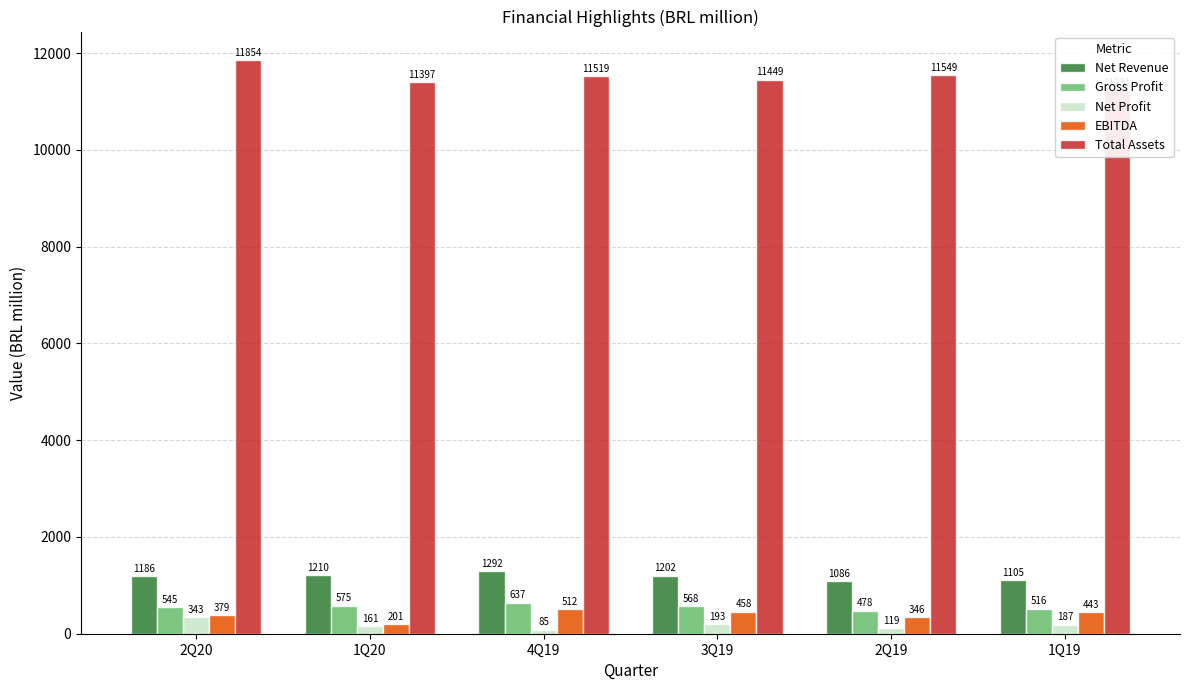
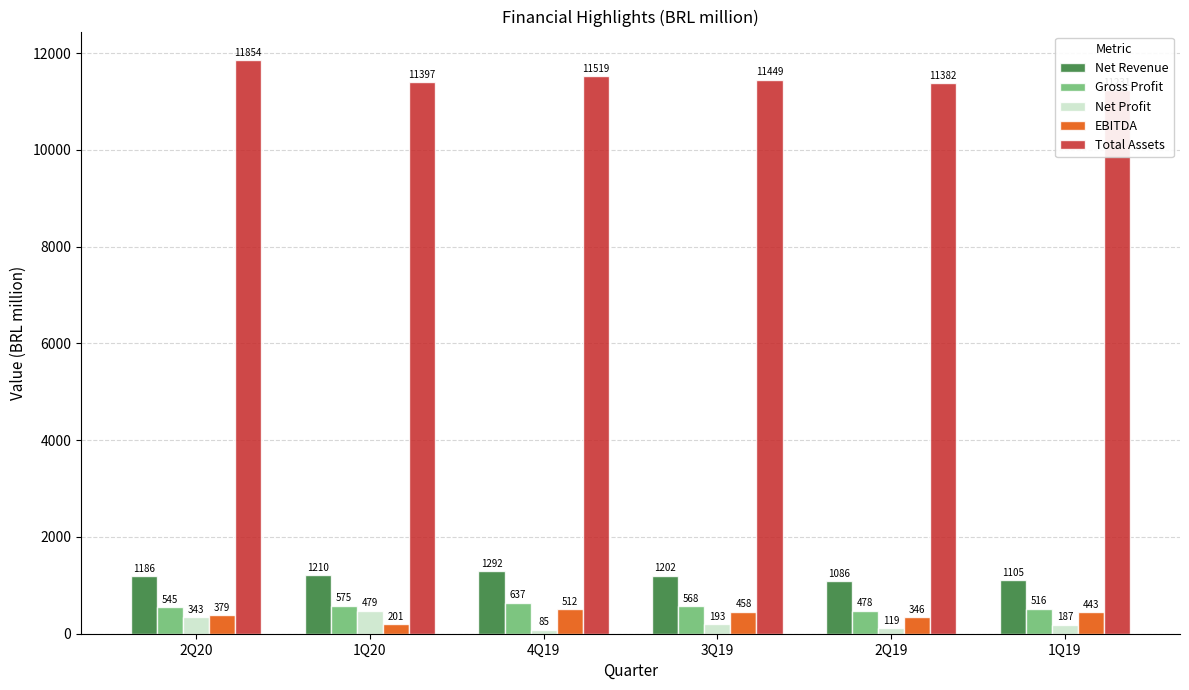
Net Profit, 1Q20: 161 -> 479
Total Assets, 2Q19: 11549 -> 11382
